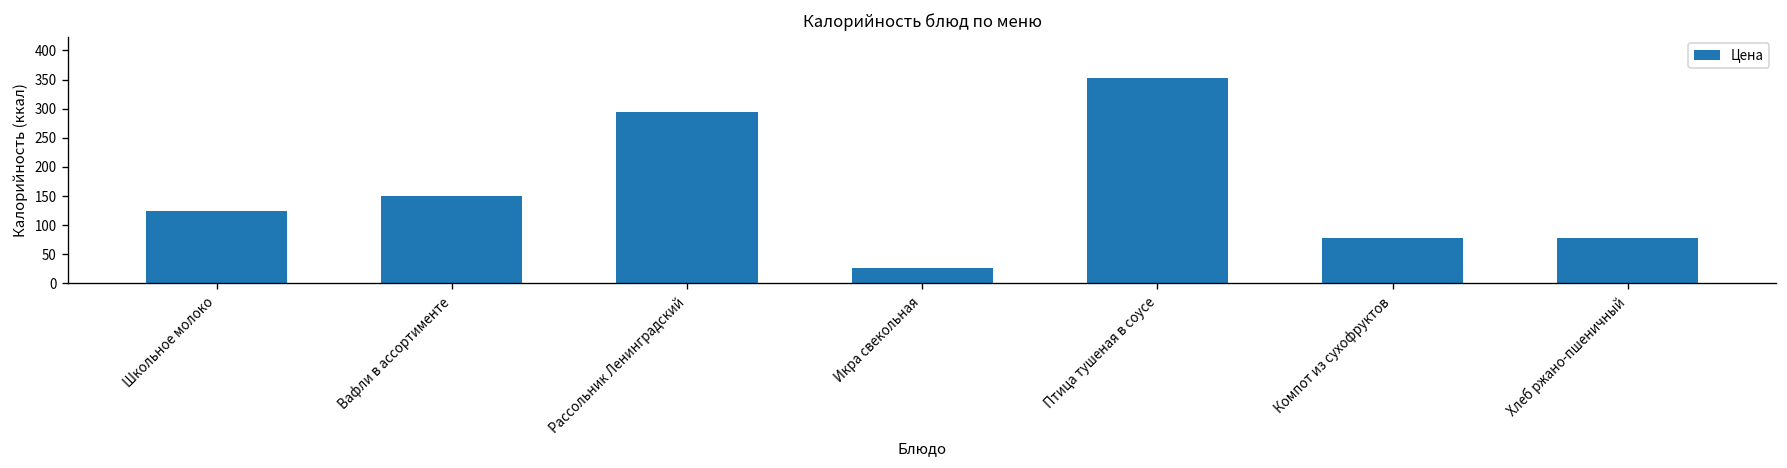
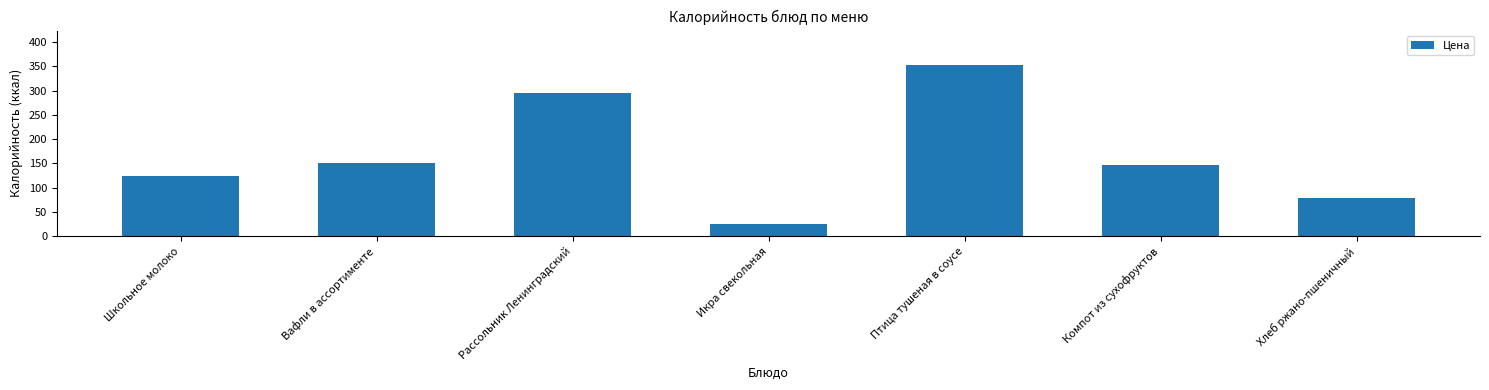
Компот из сухофруктов: 80 -> 150
